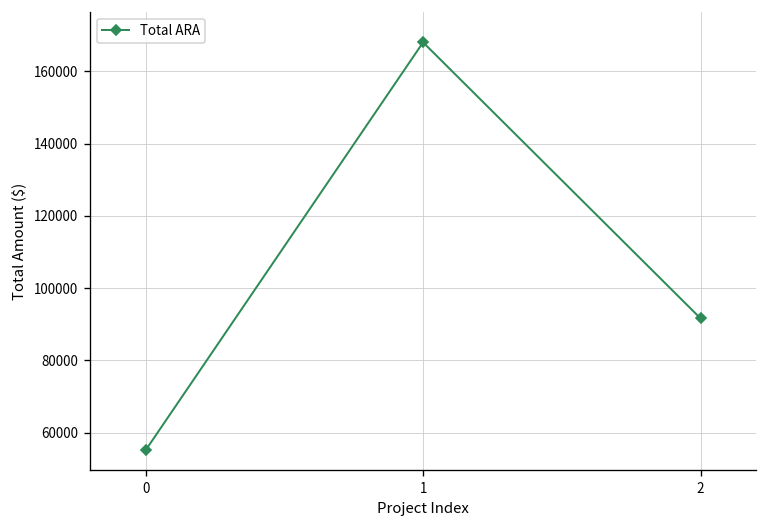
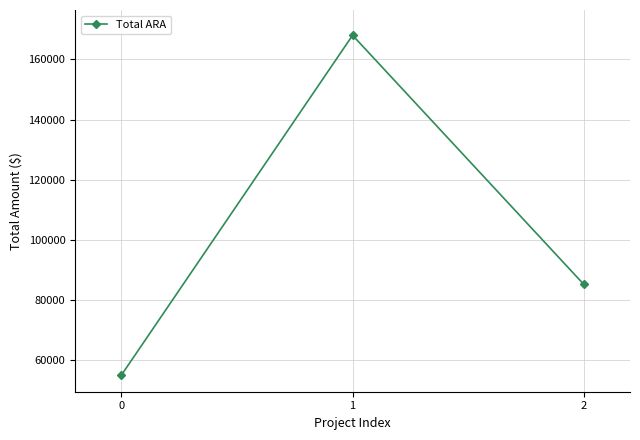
2: 92000 -> 85000
